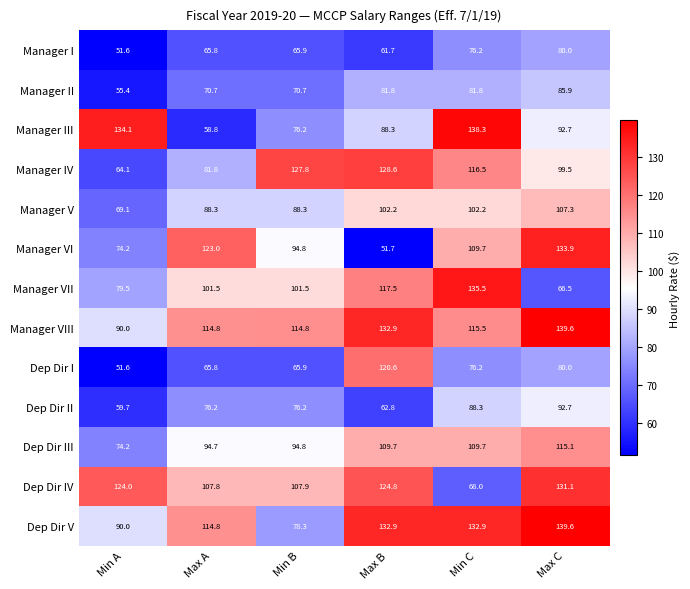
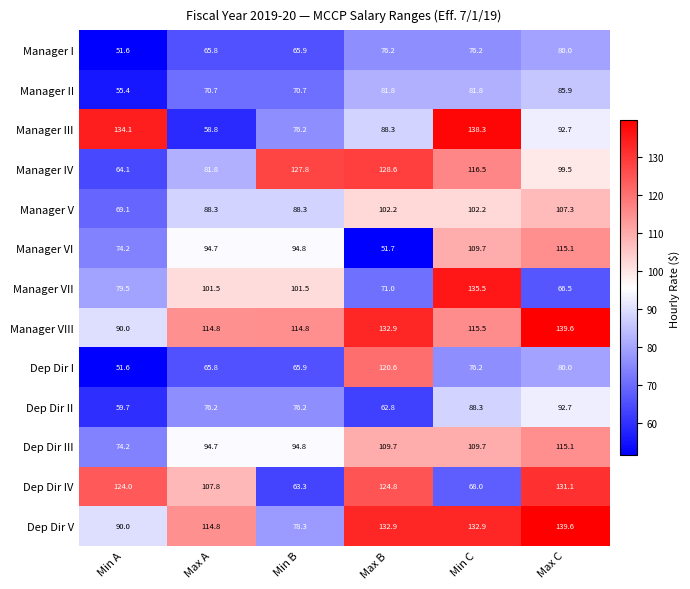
Manager I, Max B: 61.7 -> 76.2
Manager VI, Max A: 123.0 -> 94.7
Manager VI, Max C: 133.9 -> 115.1
Manager VII, Max B: 117.5 -> 71.0
Dep Dir IV, Min B: 107.9 -> 63.3
